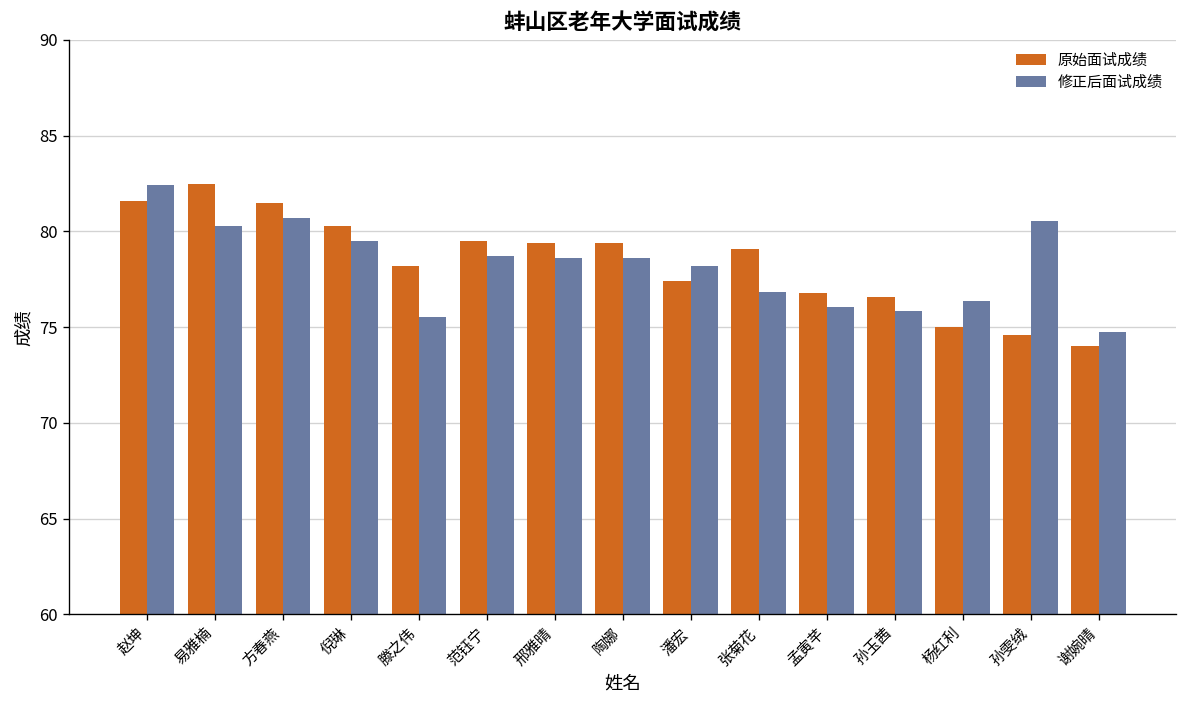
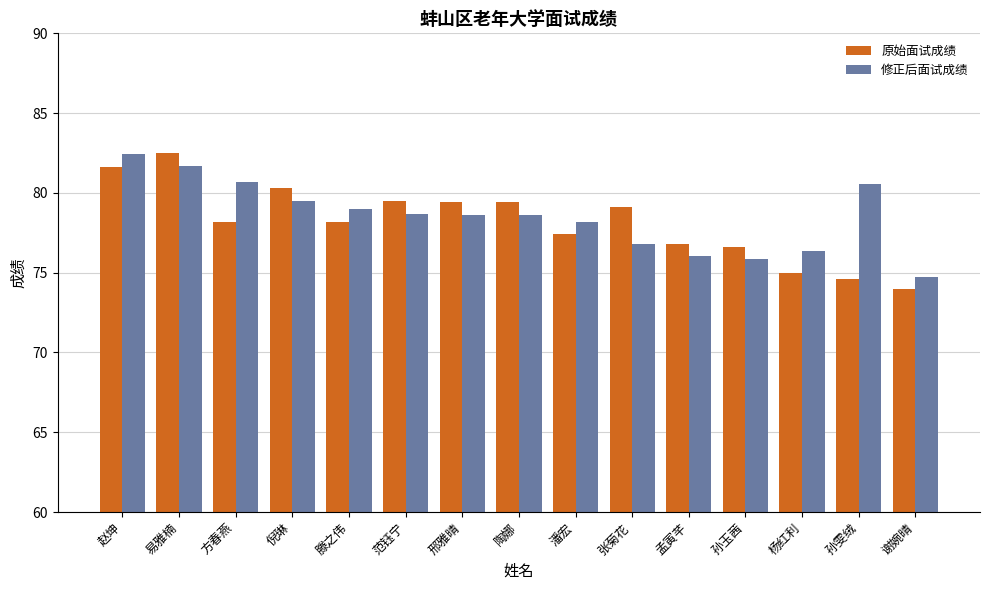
修正后面试成绩, 易雅楠: 80.3 -> 81.7
原始面试成绩, 方春燕: 81.5 -> 78.2
修正后面试成绩, 滕之伟: 75.5 -> 79.0
